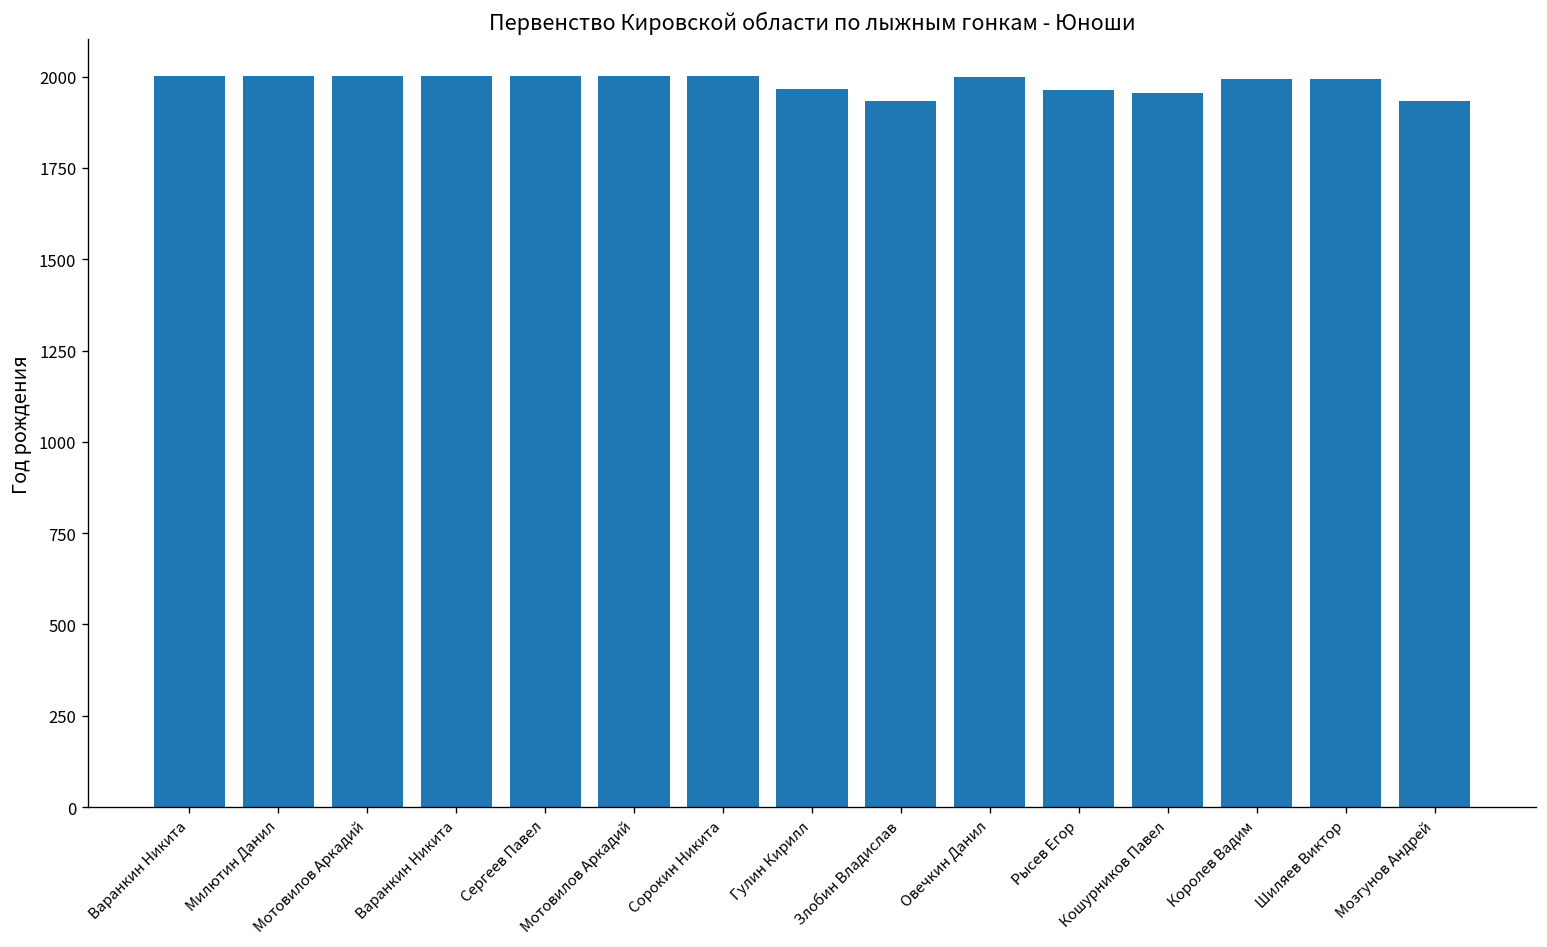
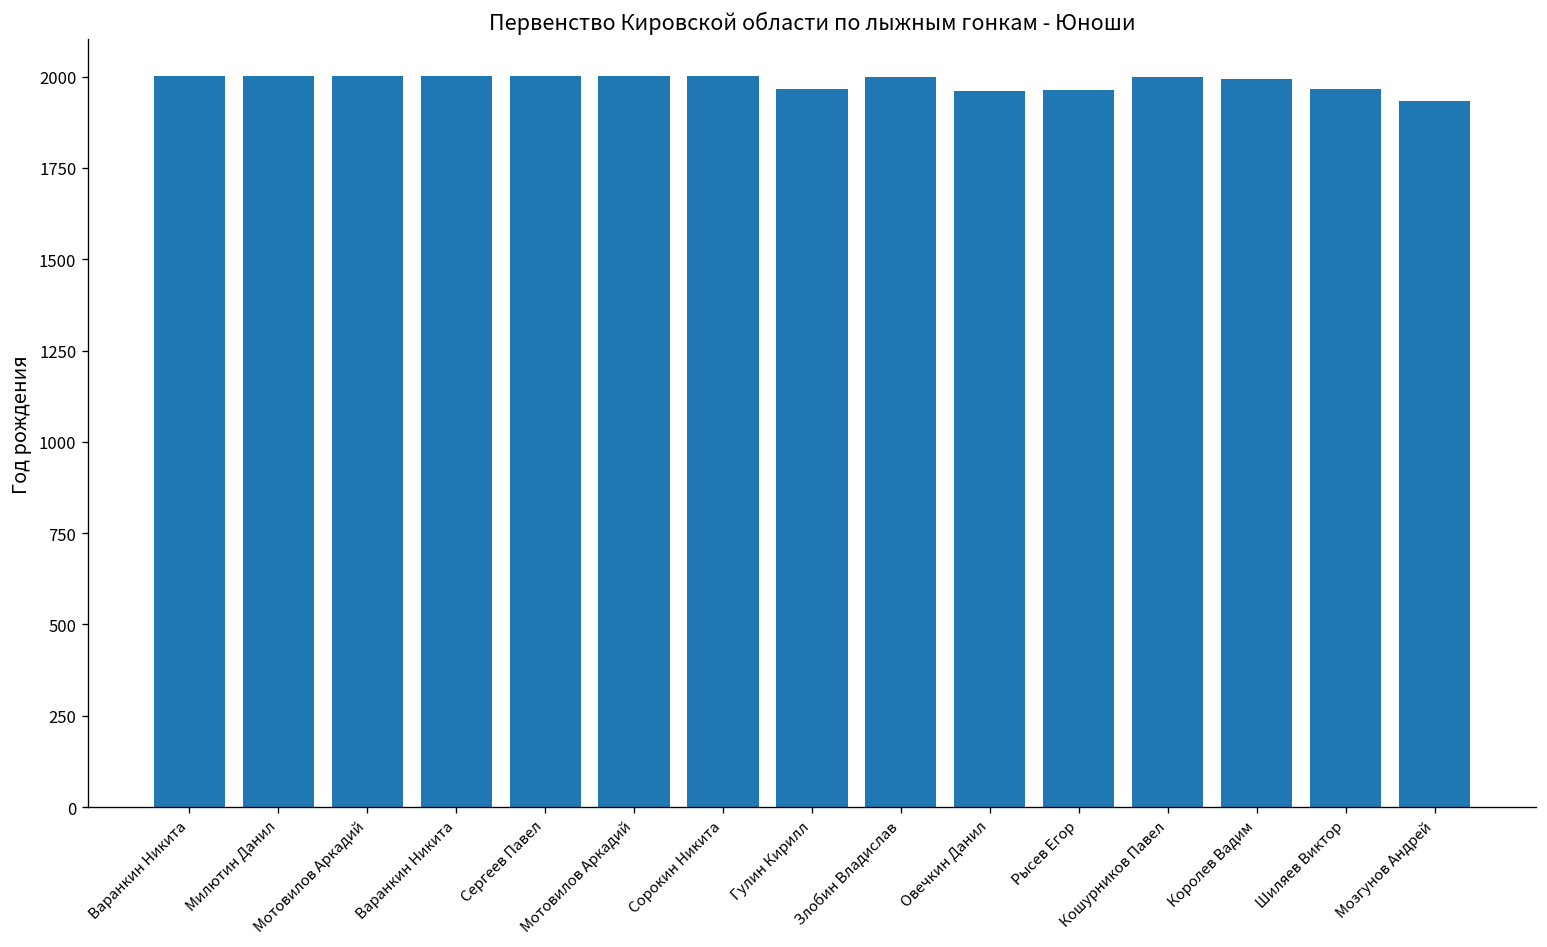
Злобин Владислав: 1930 -> 2000
Овечкин Данил: 2000 -> 1960
Кошурников Павел: 1960 -> 2000
Шиляев Виктор: 1990 -> 1970
